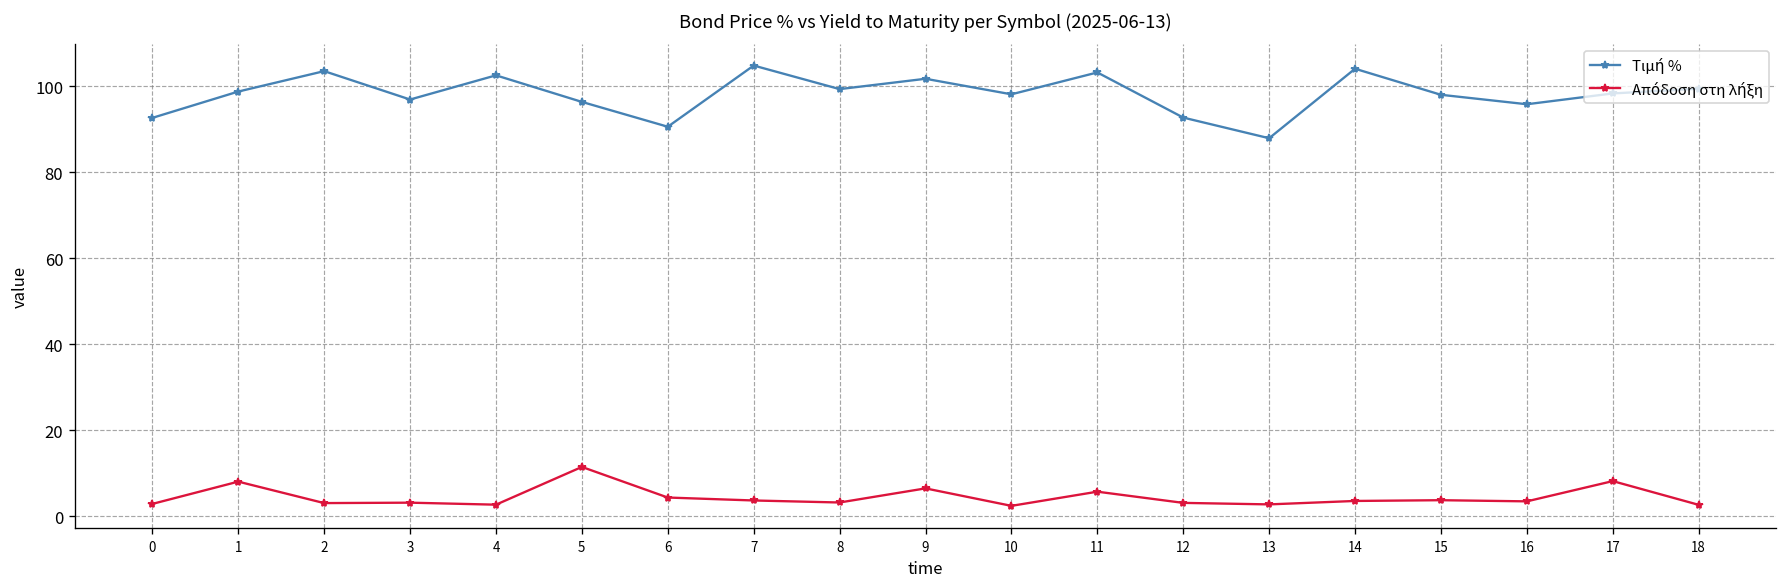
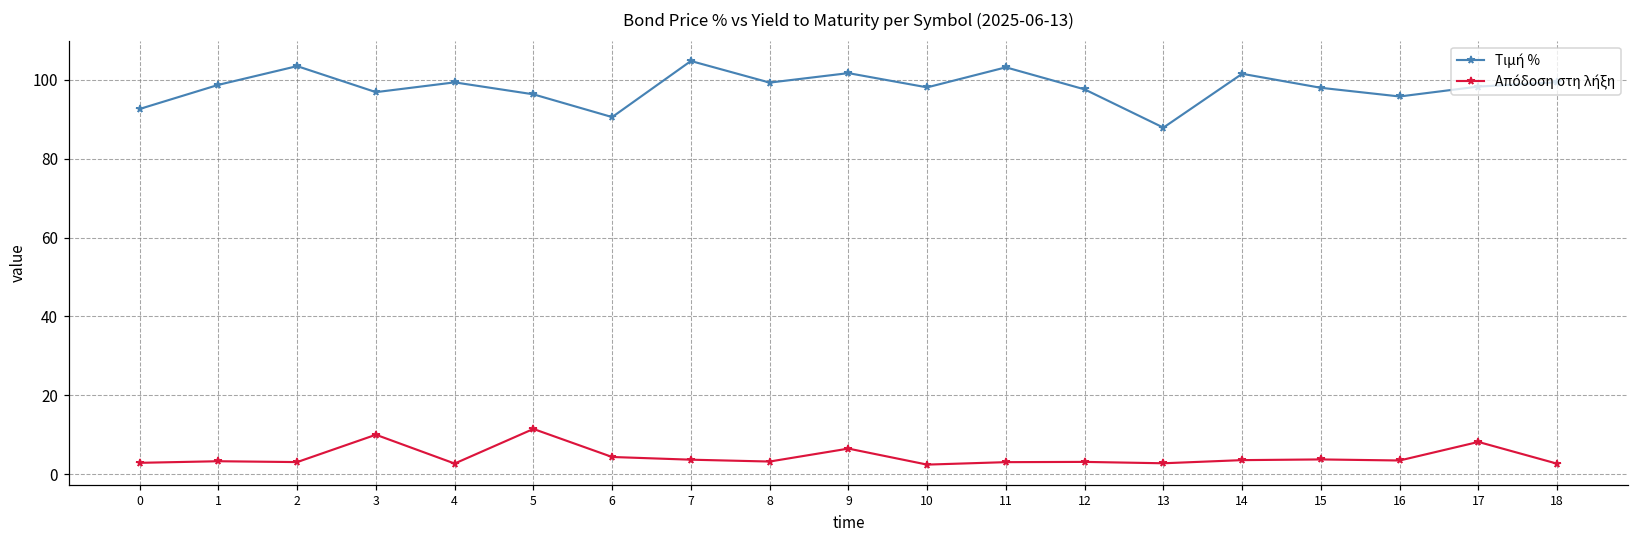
Απόδοση στη λήξη, 1: 8 -> 3
Απόδοση στη λήξη, 3: 3 -> 10
Τιμή %, 4: 103 -> 99
Απόδοση στη λήξη, 11: 6 -> 3
Τιμή %, 12: 93 -> 98
Τιμή %, 14: 104 -> 102
